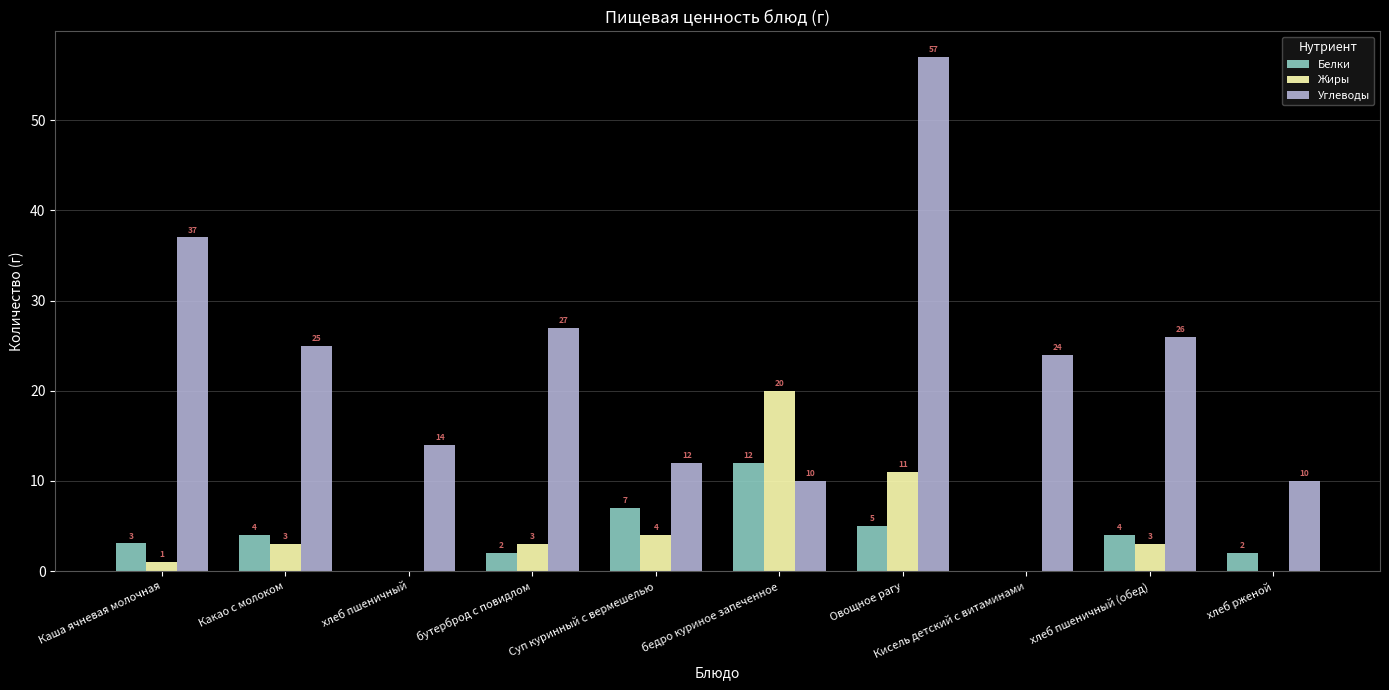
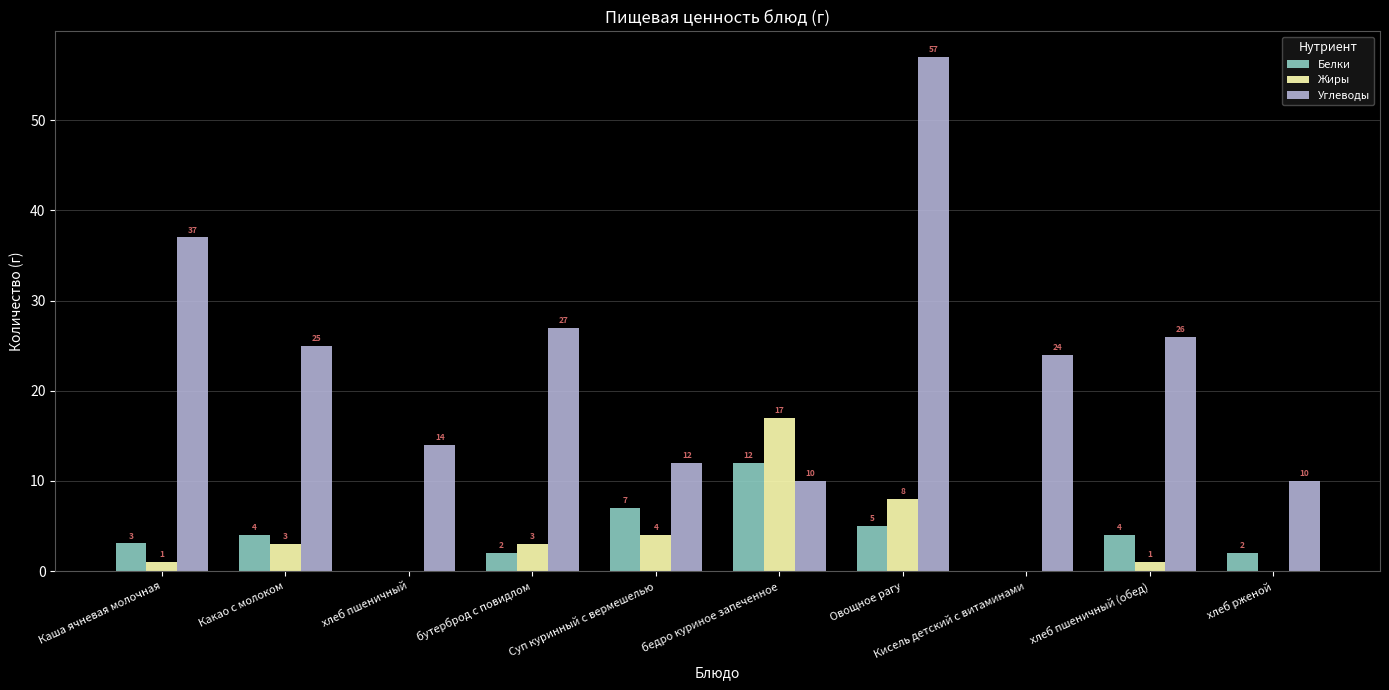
Жиры, бедро куриное запеченное: 20 -> 17
Жиры, Овощное рагу: 11 -> 8
Жиры, хлеб пшеничный (обед): 3 -> 1
